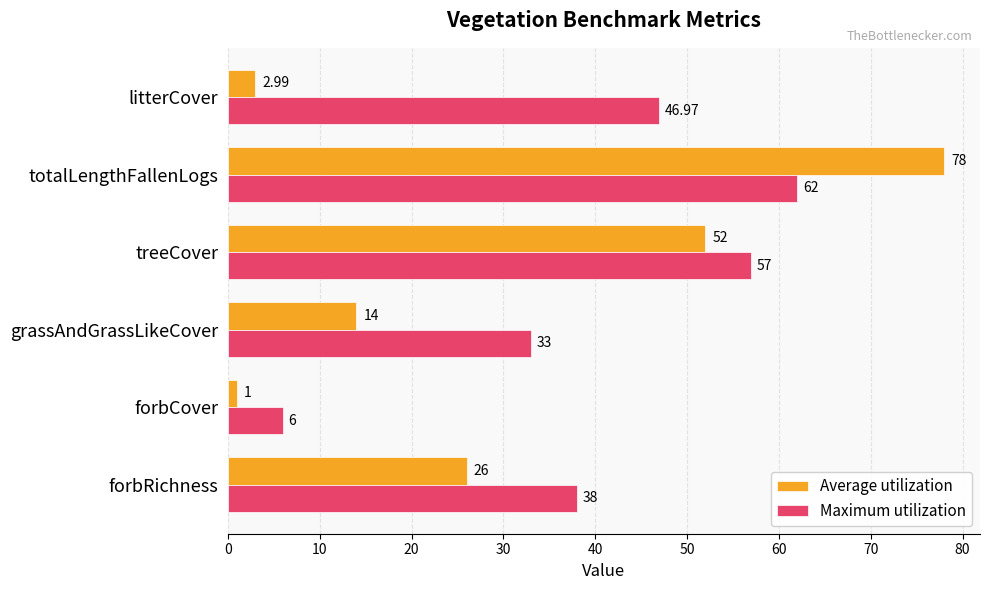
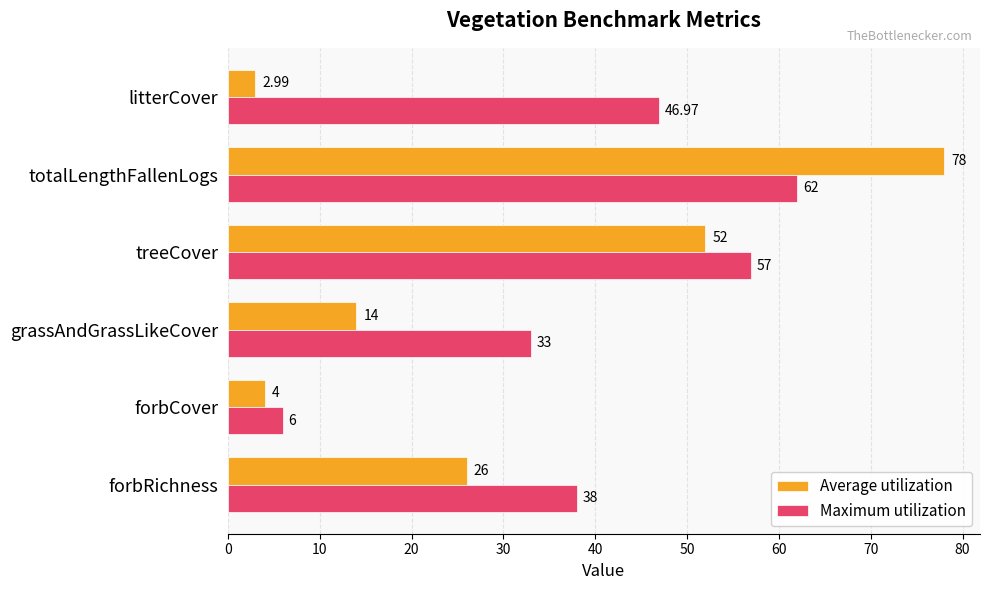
Average utilization, forbCover: 1 -> 4
